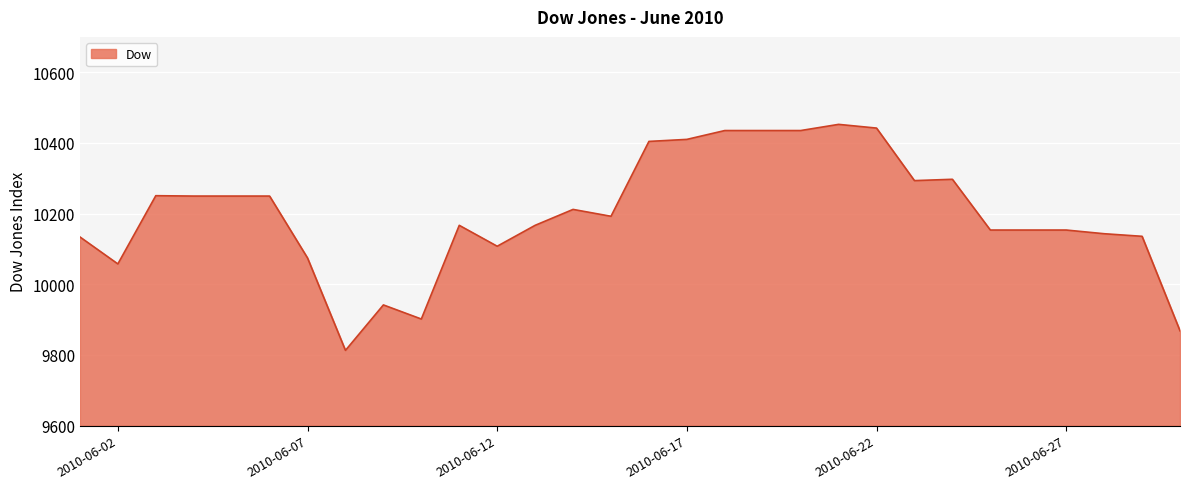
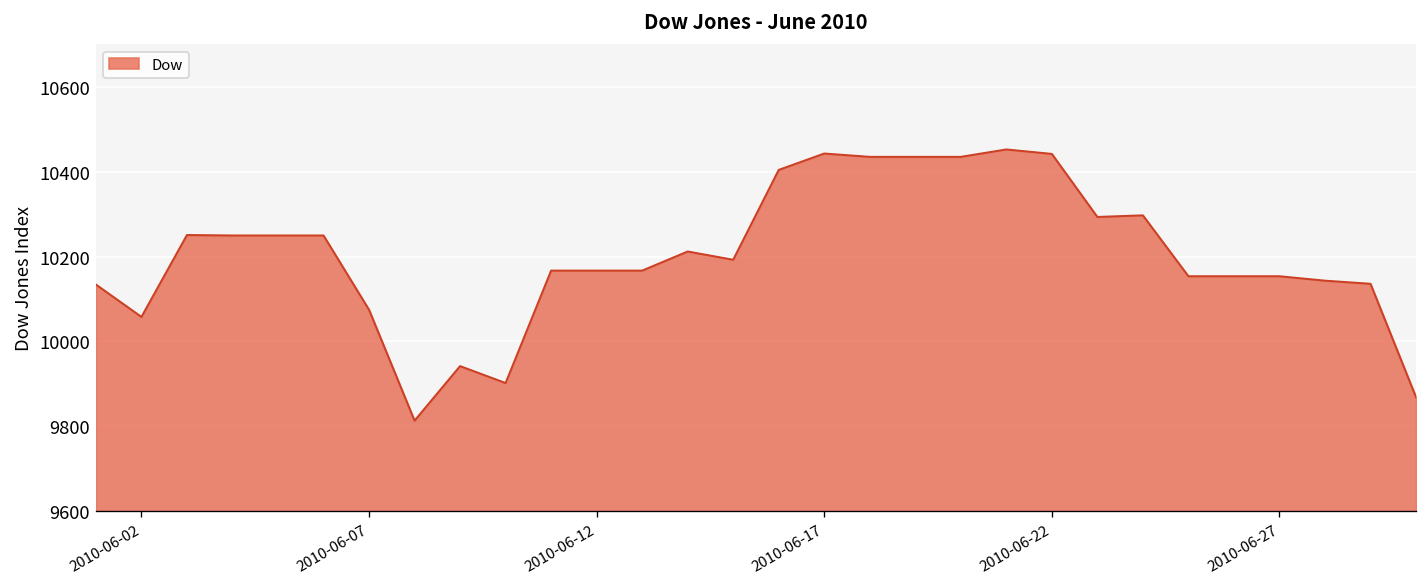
2010-06-12: 10110 -> 10170
2010-06-17: 10410 -> 10440
